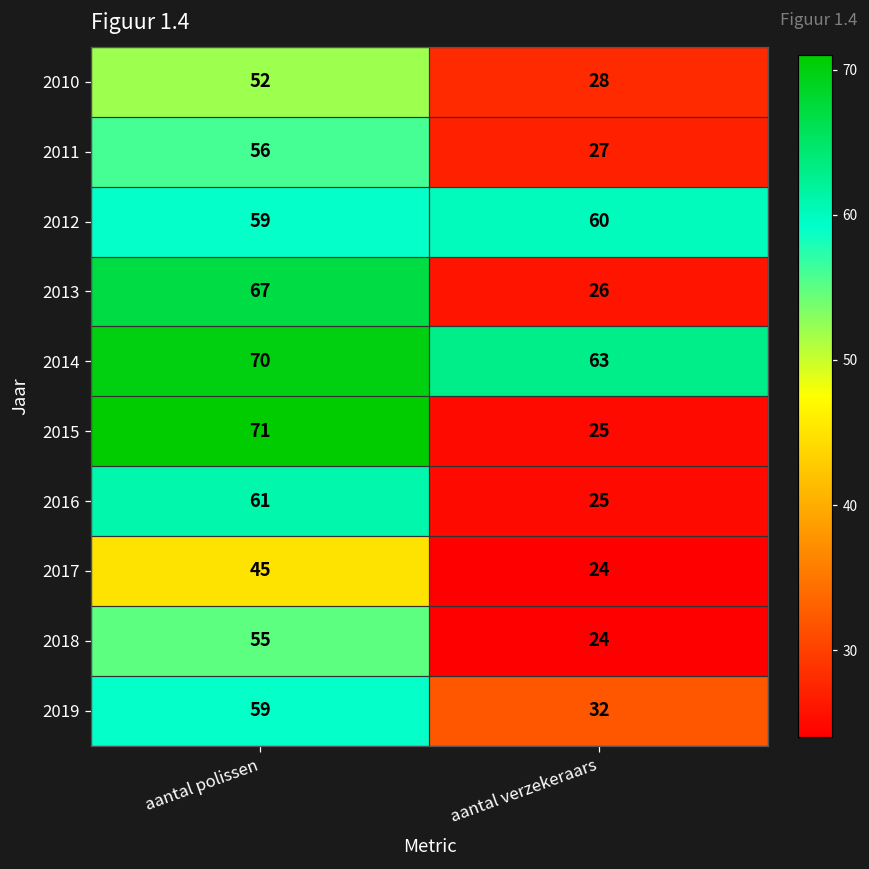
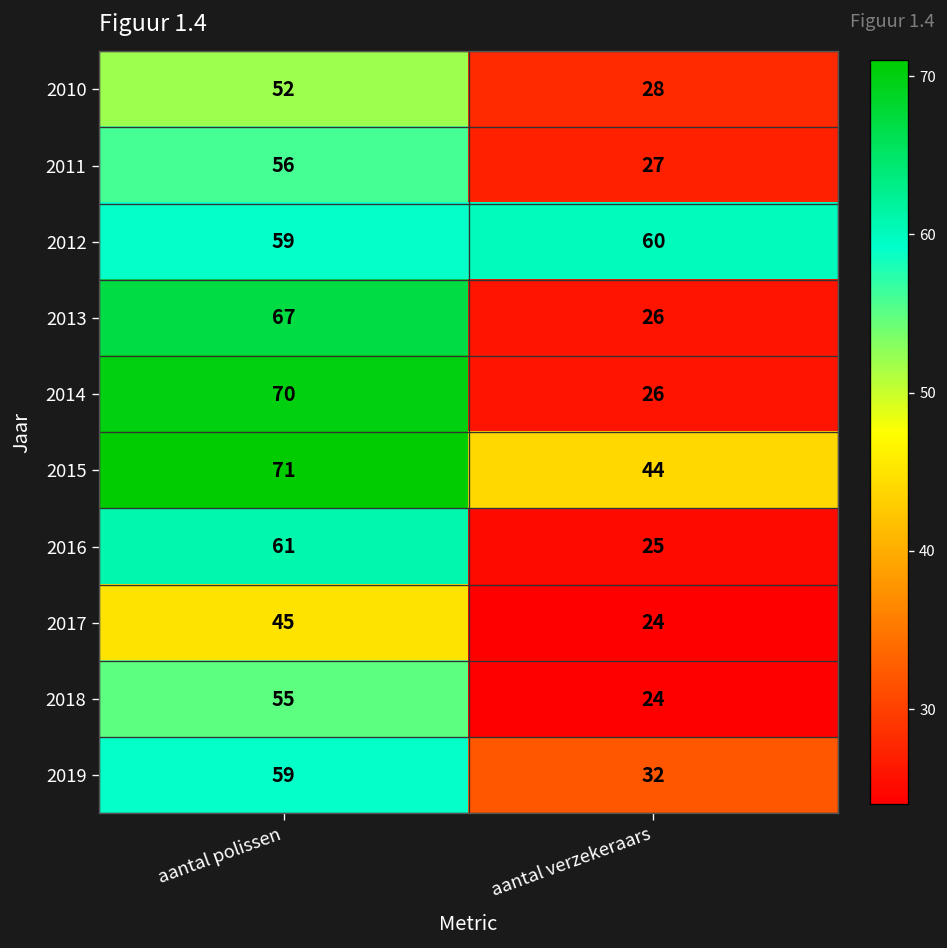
2014, aantal verzekeraars: 63 -> 26
2015, aantal verzekeraars: 25 -> 44
